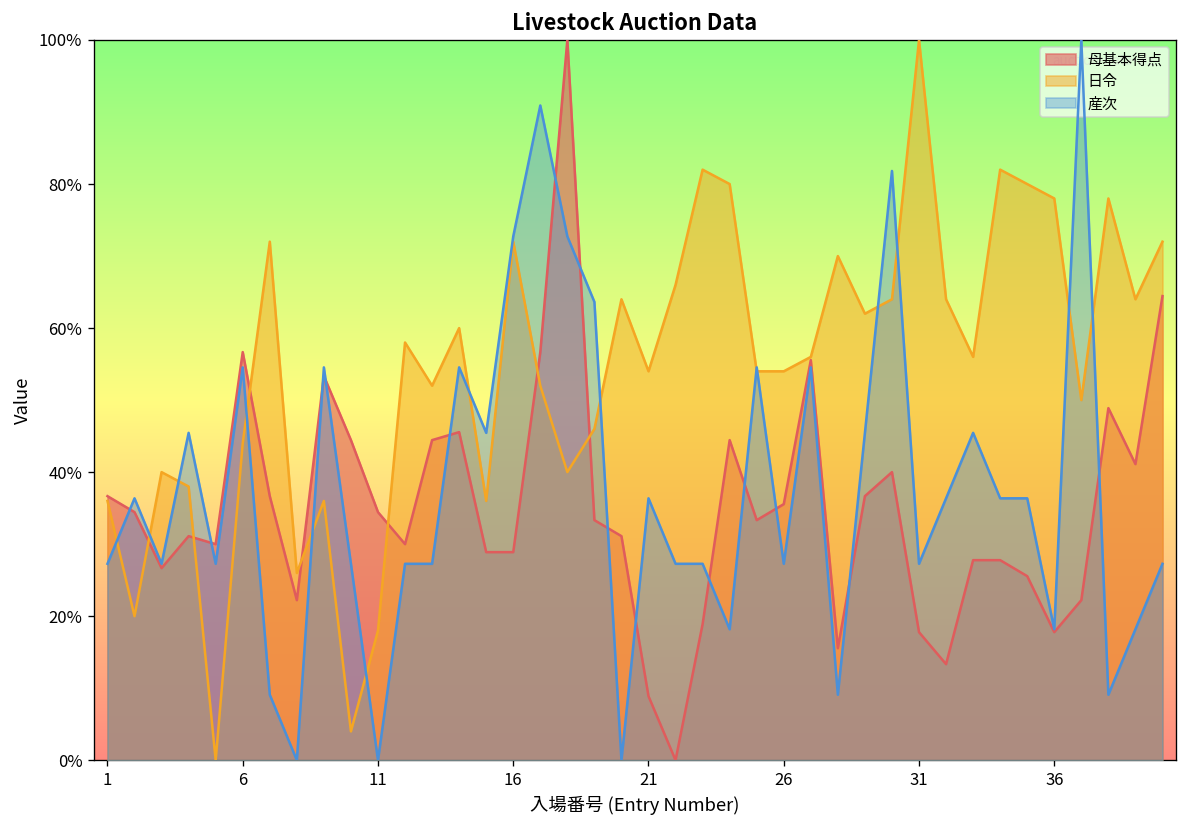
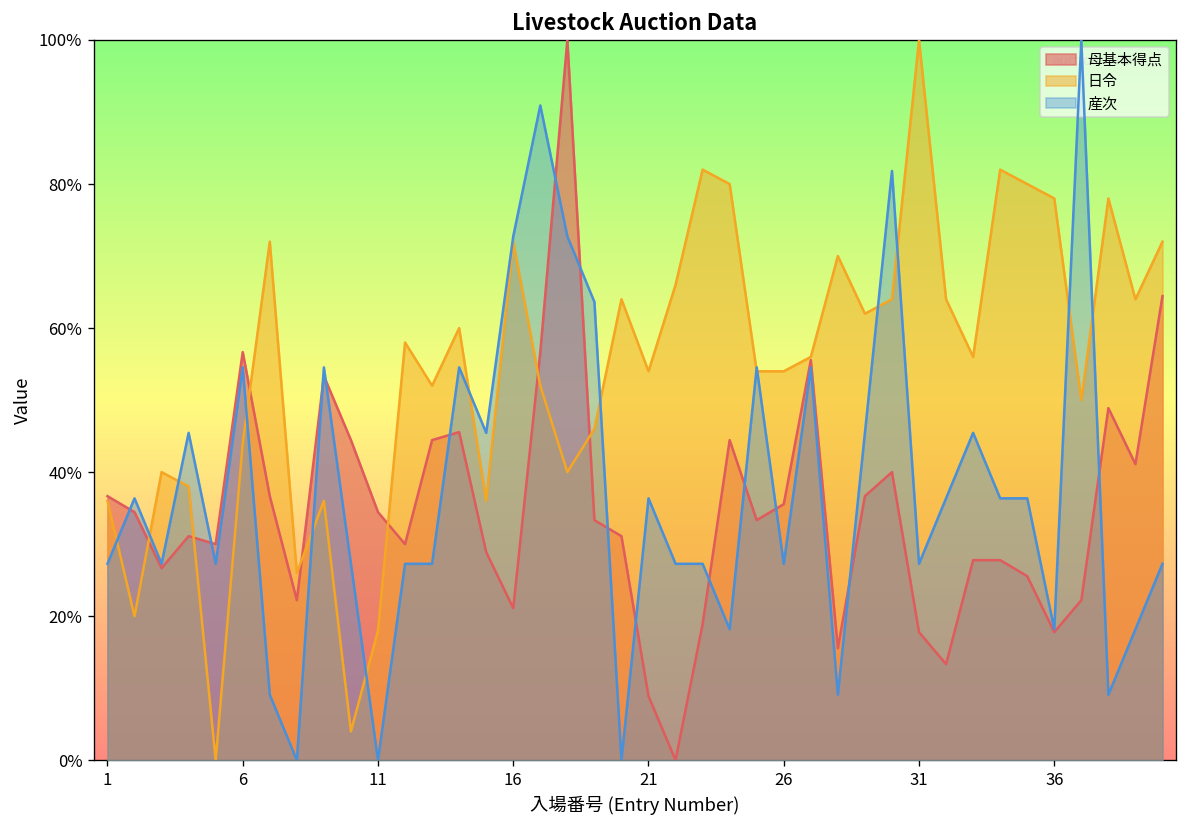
母基本得点, 16: 29% -> 21%
